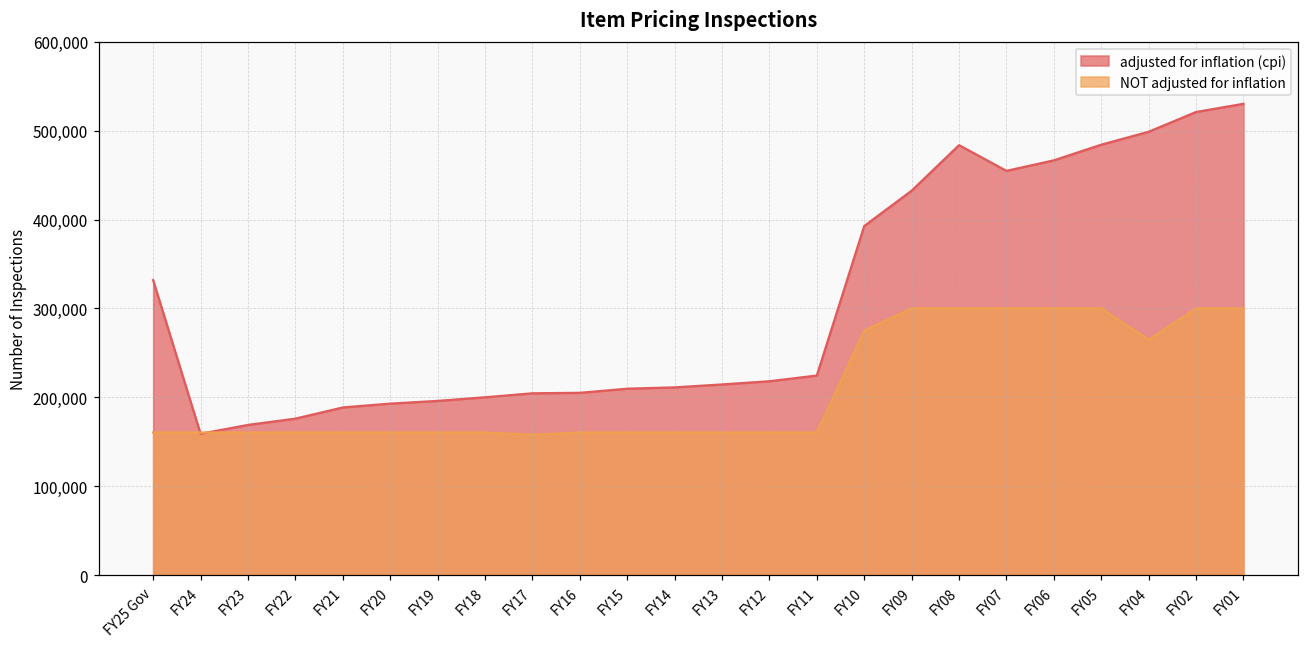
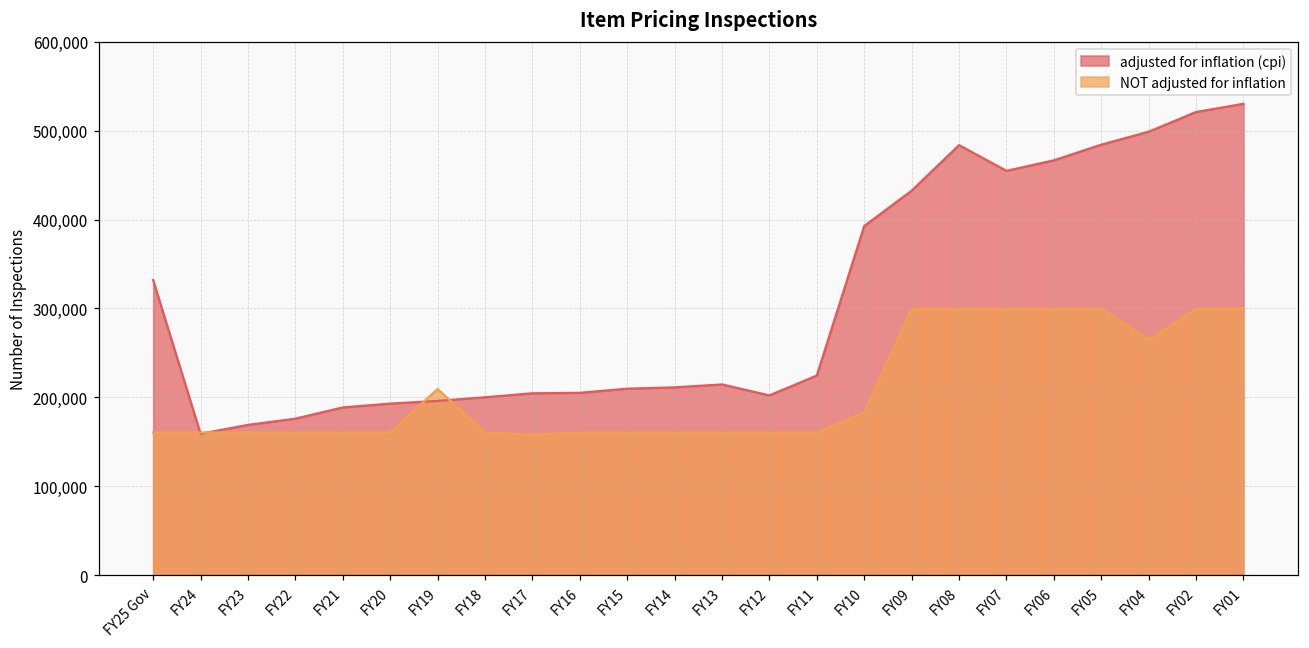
NOT adjusted for inflation, FY19: 160,000 -> 210,000
adjusted for inflation (cpi), FY12: 220,000 -> 200,000
NOT adjusted for inflation, FY10: 280,000 -> 180,000
